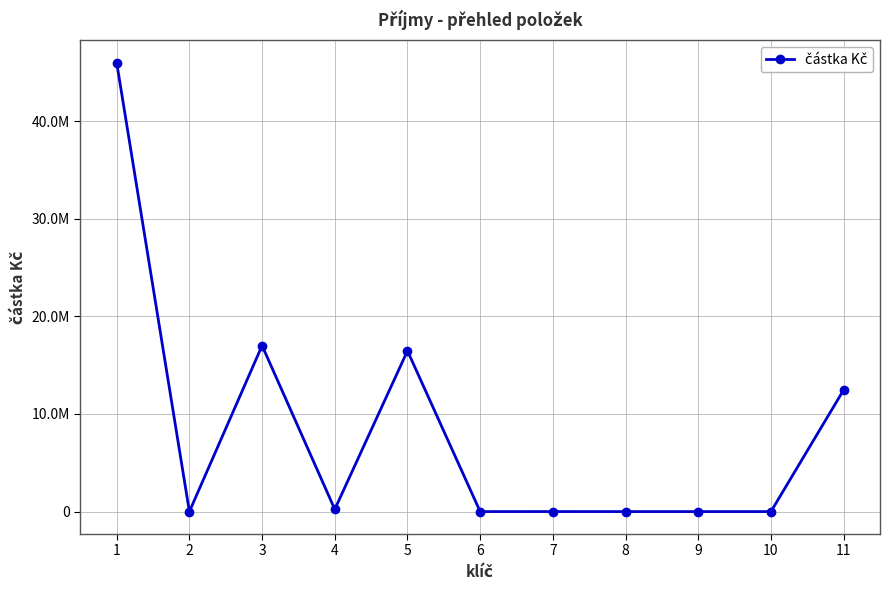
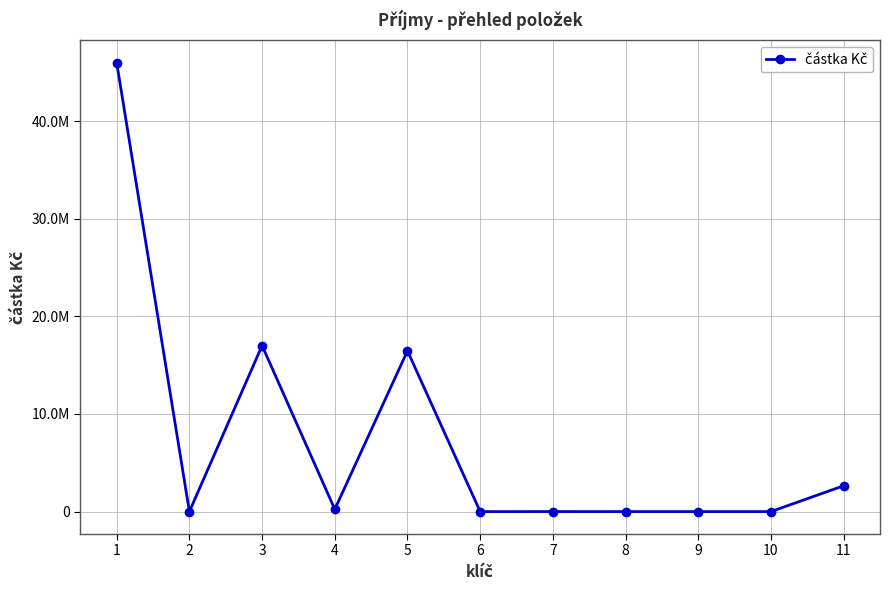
11: 12000000 -> 3000000
